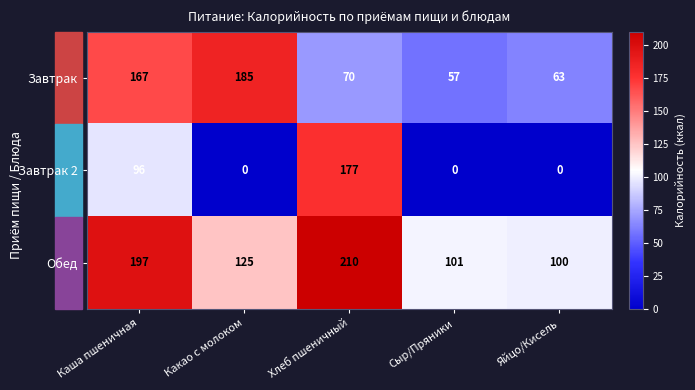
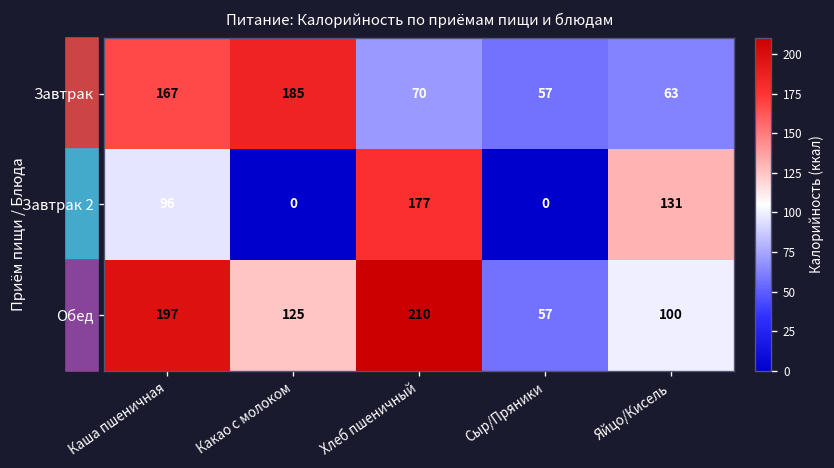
Завтрак 2, Яйцо/Кисель: 0 -> 131
Обед, Сыр/Пряники: 101 -> 57
